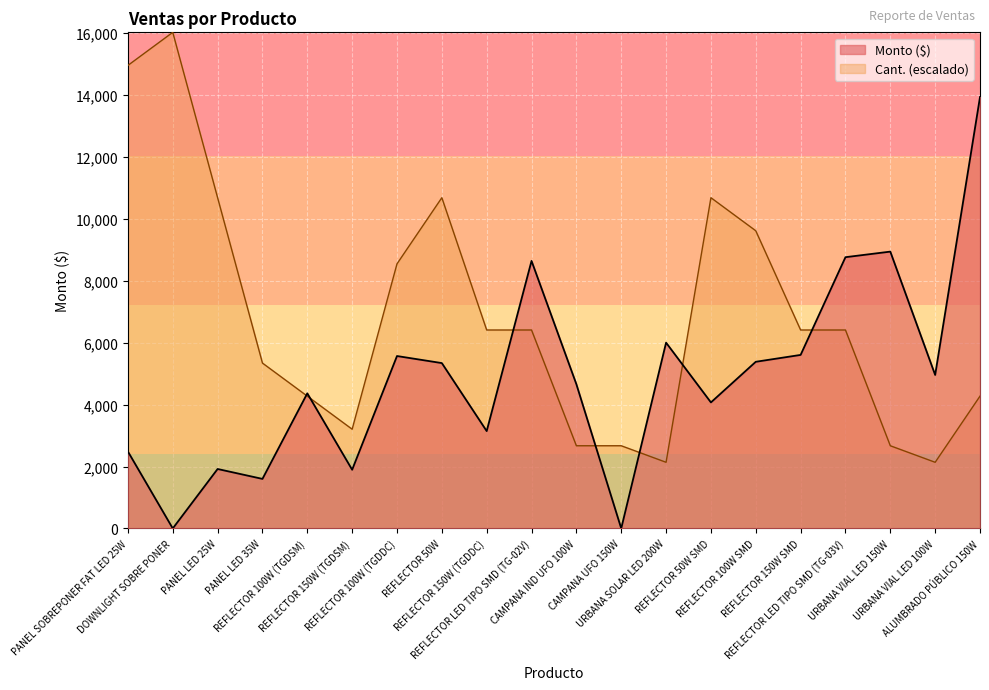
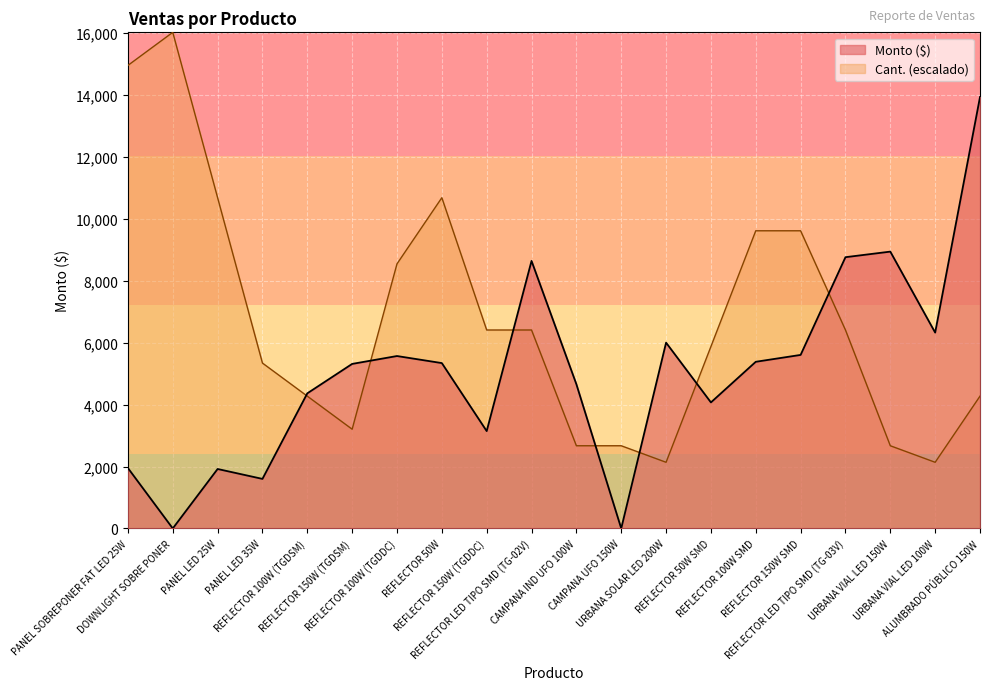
Monto ($), PANEL SOBREPONER FAT LED 25W: 2,500 -> 2,000
Monto ($), REFLECTOR 150W (TGDSM): 1,900 -> 5,300
Cant. (escalado), REFLECTOR 50W SMD: 10,700 -> 5,900
Cant. (escalado), REFLECTOR 150W SMD: 6,400 -> 9,600
Monto ($), URBANA VIAL LED 100W: 5,000 -> 6,300
